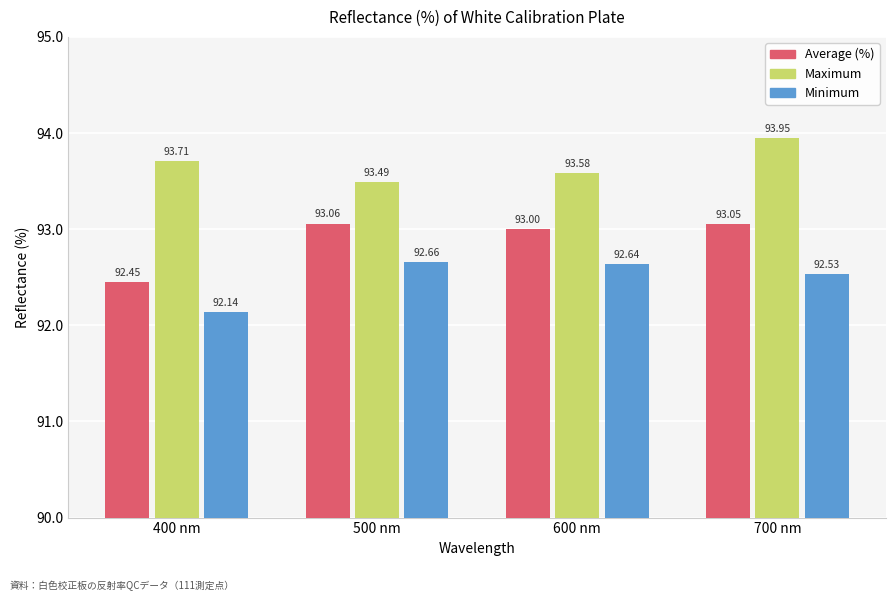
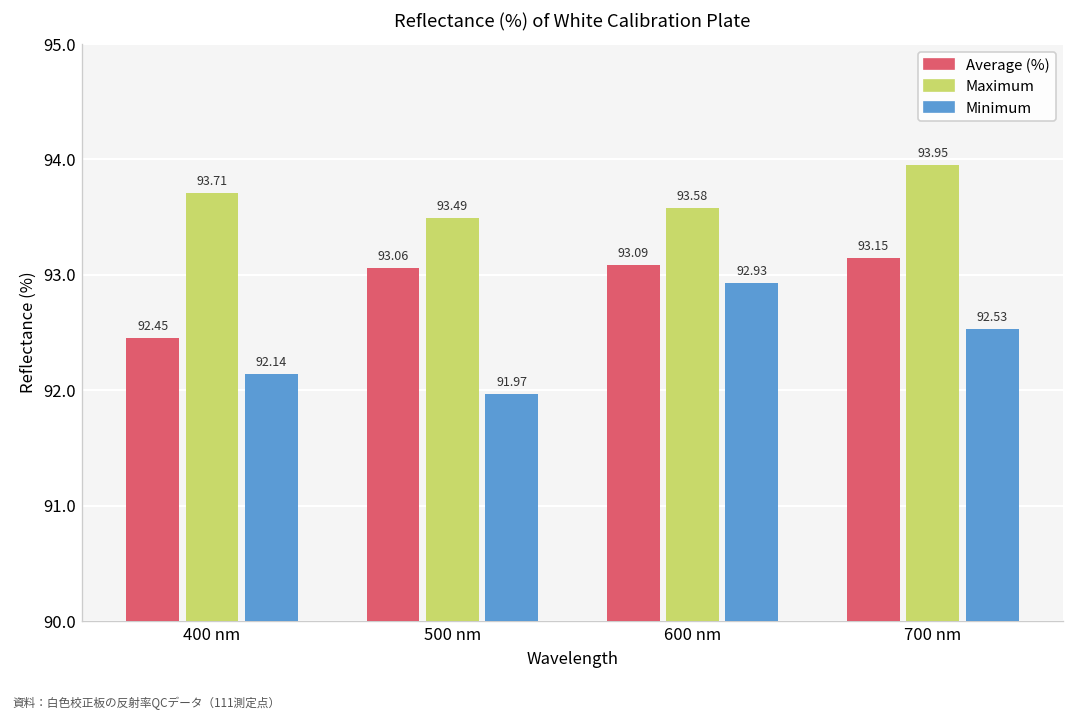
Minimum, 500 nm: 92.66 -> 91.97
Average (%), 600 nm: 93.00 -> 93.09
Minimum, 600 nm: 92.64 -> 92.93
Average (%), 700 nm: 93.05 -> 93.15
